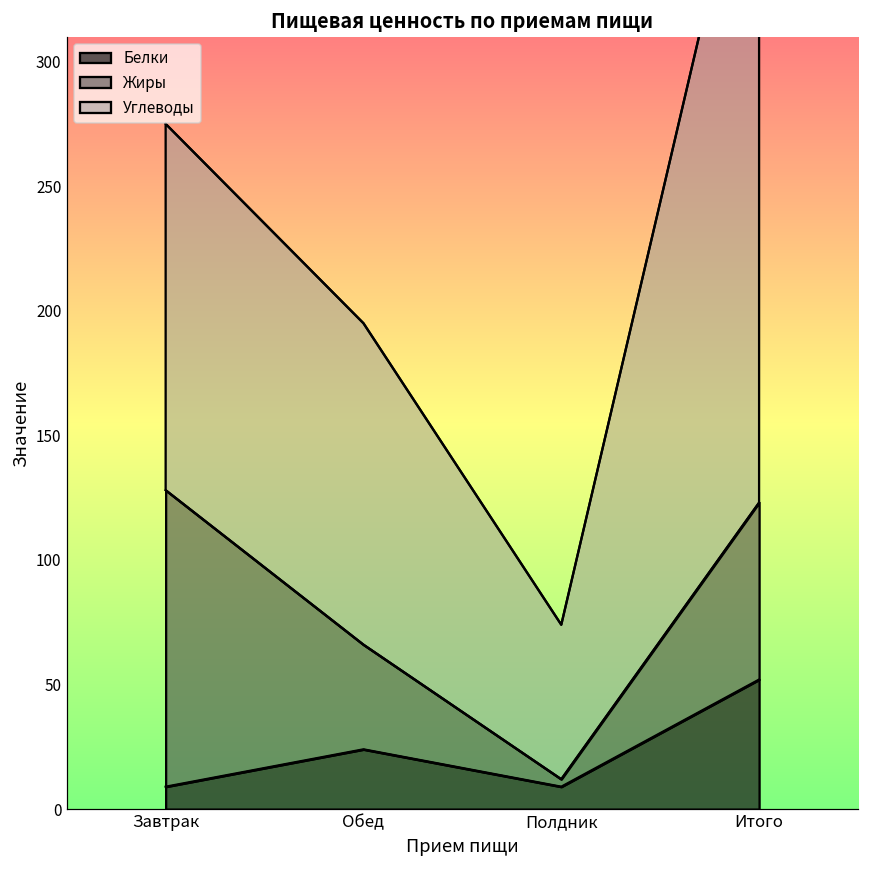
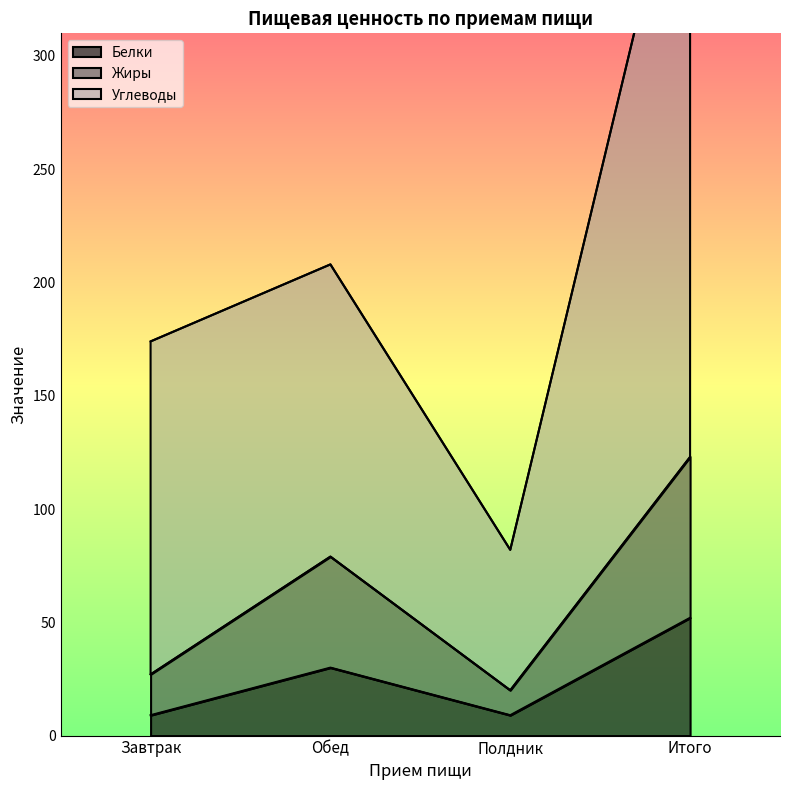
Жиры, Завтрак: 119 -> 18
Белки, Обед: 24 -> 30
Жиры, Обед: 42 -> 49
Жиры, Полдник: 3 -> 11
